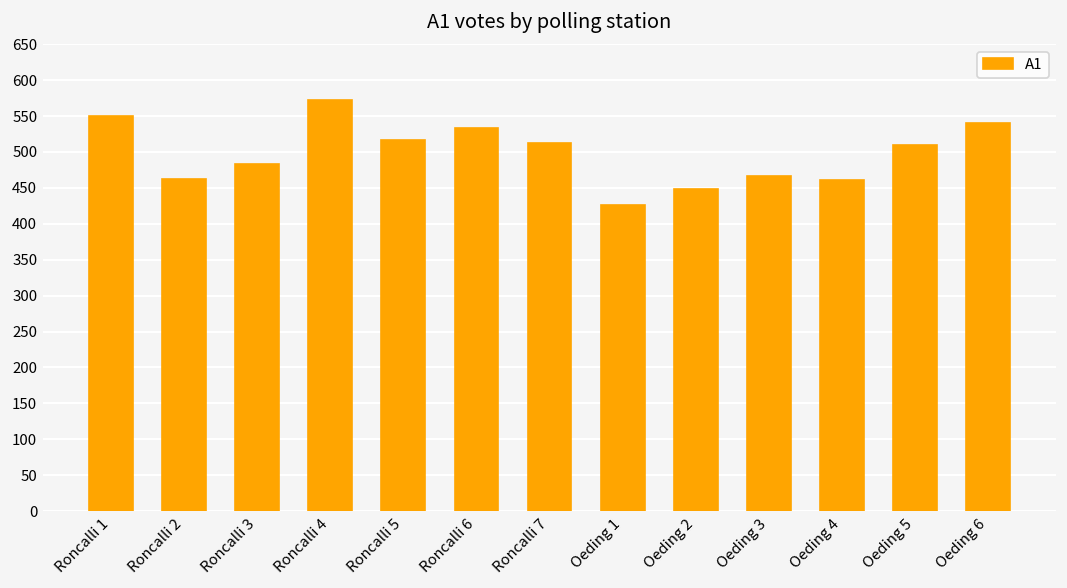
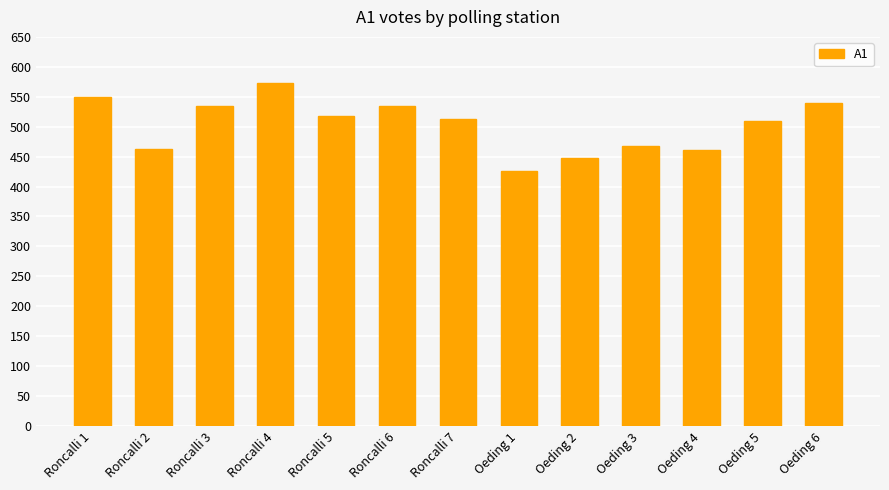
Roncalli 3: 480 -> 530
